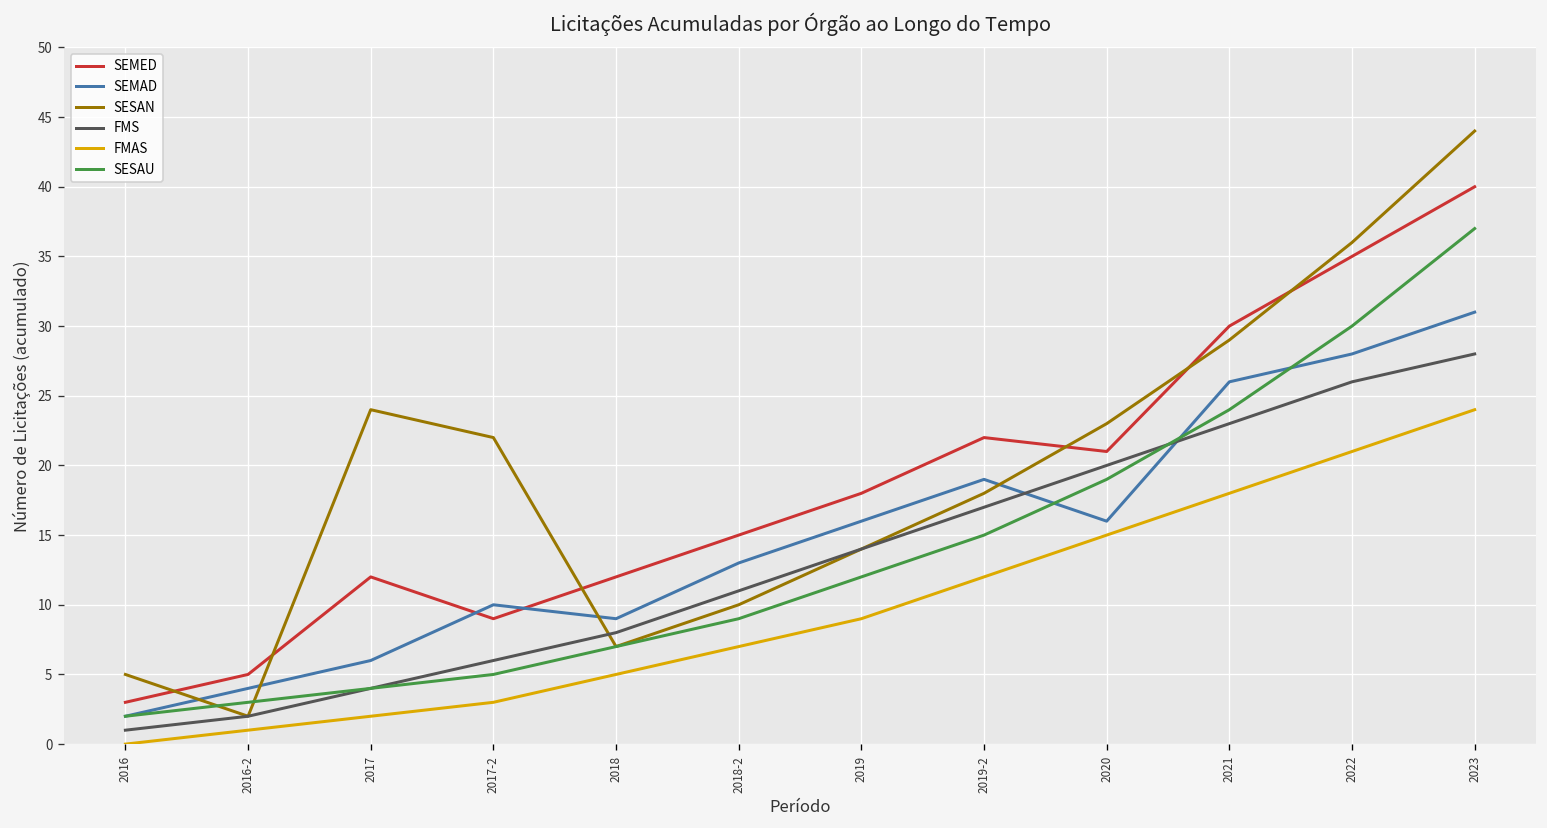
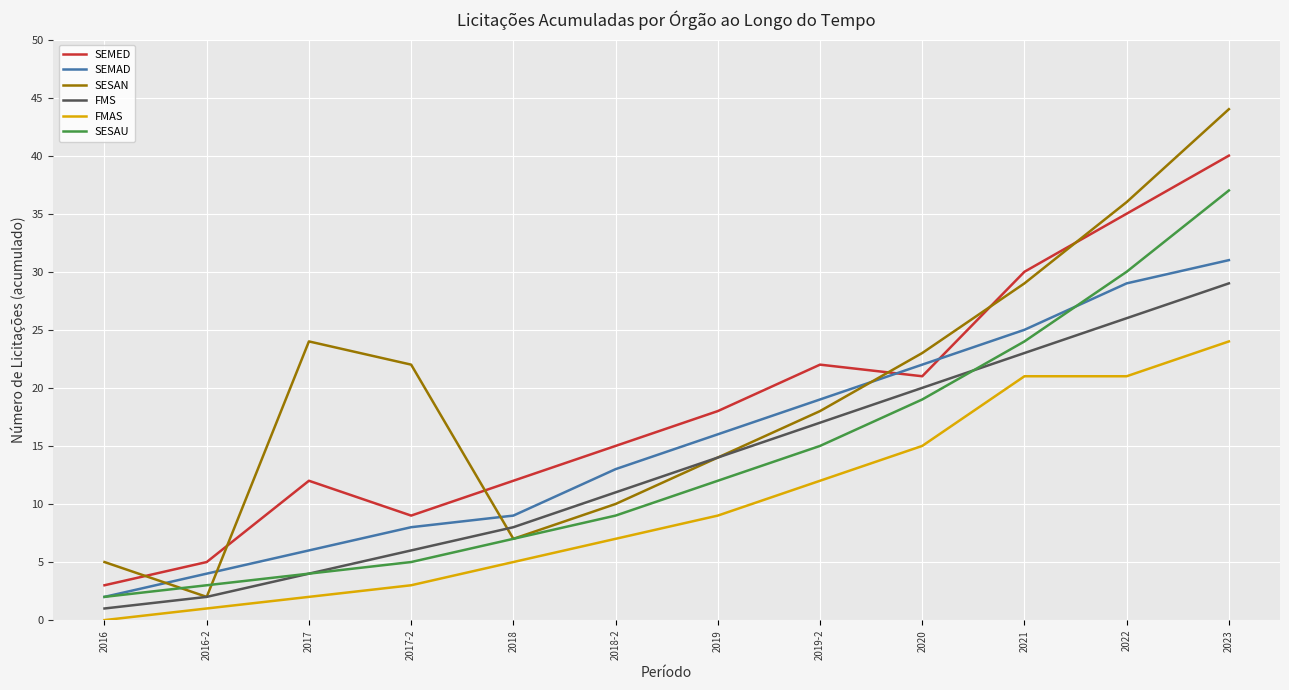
SEMAD, 2017-2: 10 -> 8
SEMAD, 2020: 16 -> 22
SEMAD, 2021: 26 -> 25
FMAS, 2021: 18 -> 21
SEMAD, 2022: 28 -> 29
FMS, 2023: 28 -> 29
